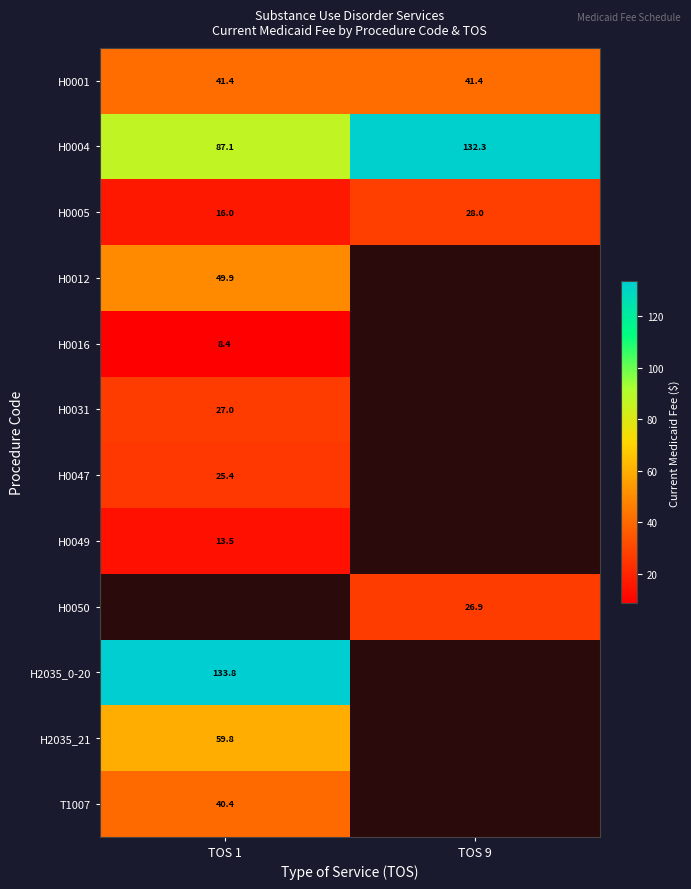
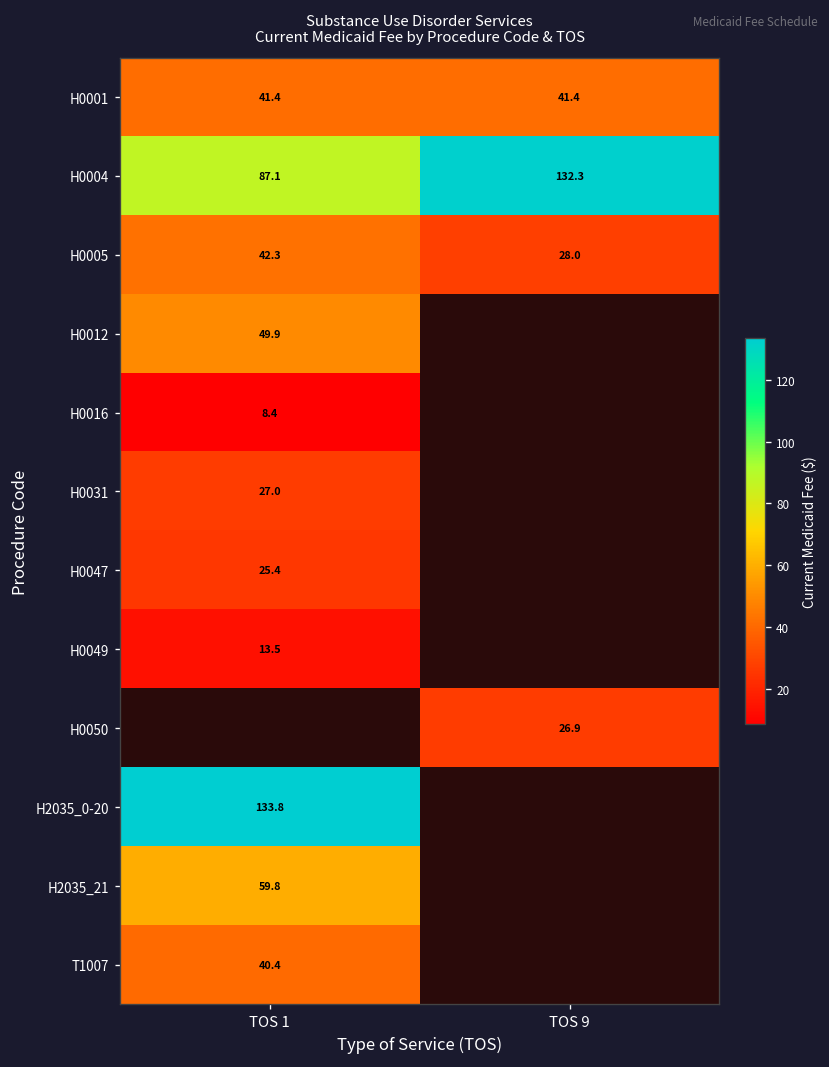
H0005, TOS 1: 16.0 -> 42.3
